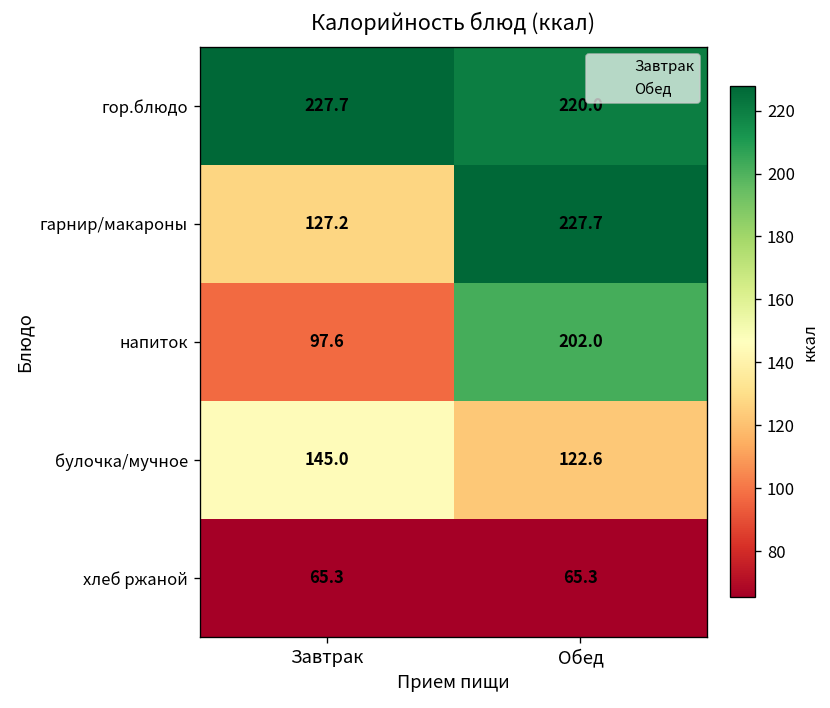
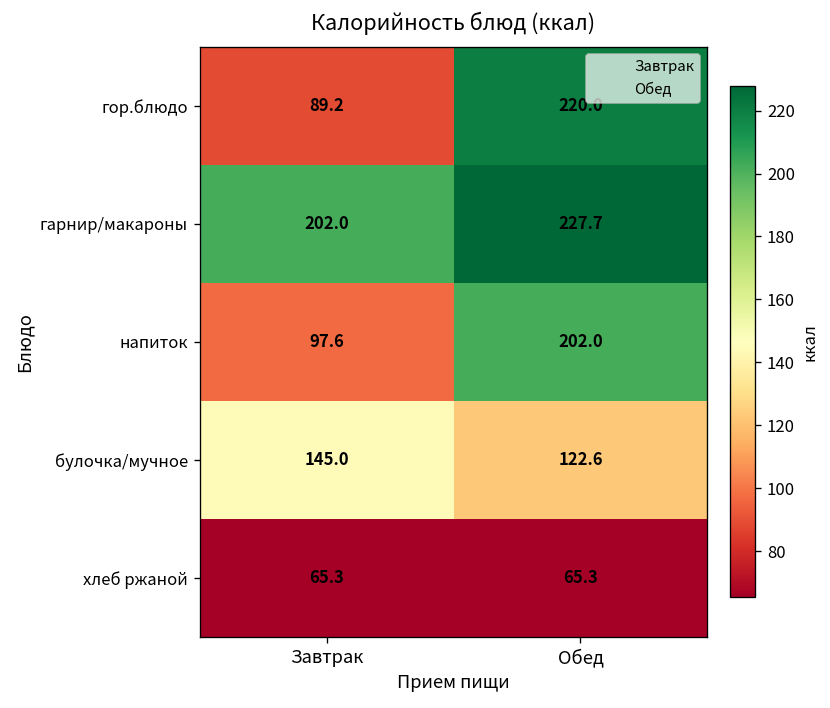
гор.блюдо, Завтрак: 227.7 -> 89.2
гарнир/макароны, Завтрак: 127.2 -> 202.0
